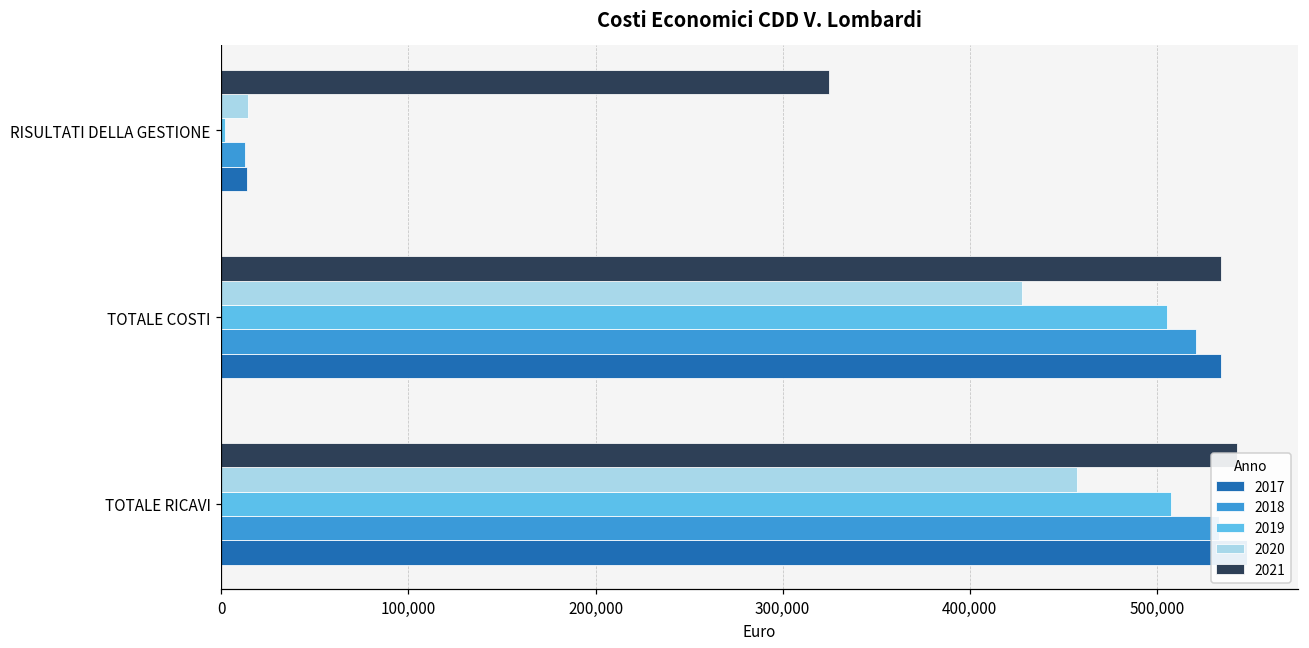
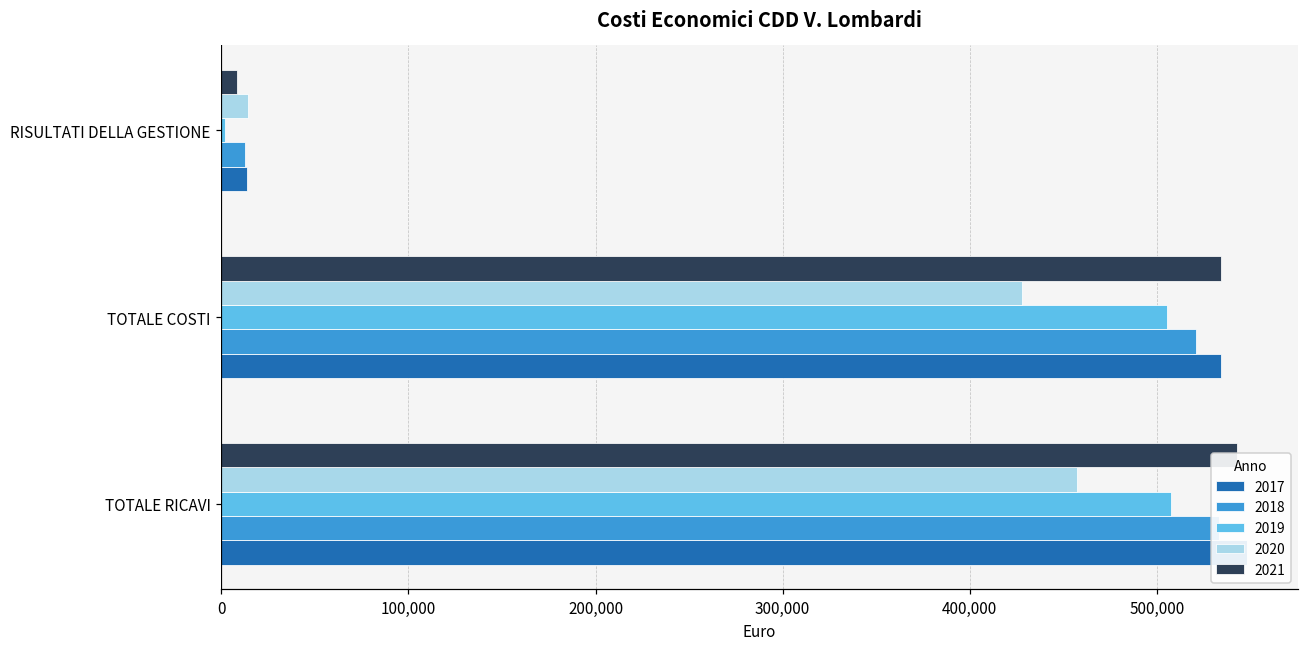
2021, RISULTATI DELLA GESTIONE: 325,000 -> 9,000
